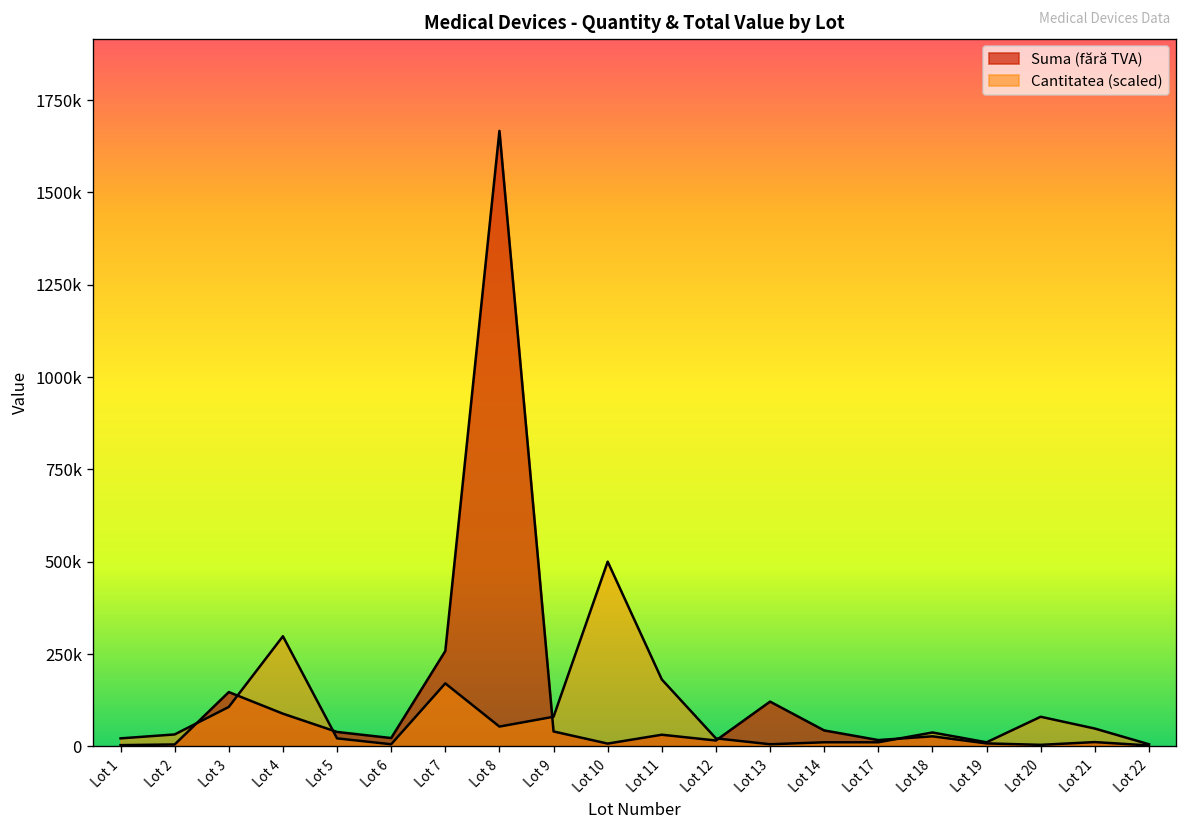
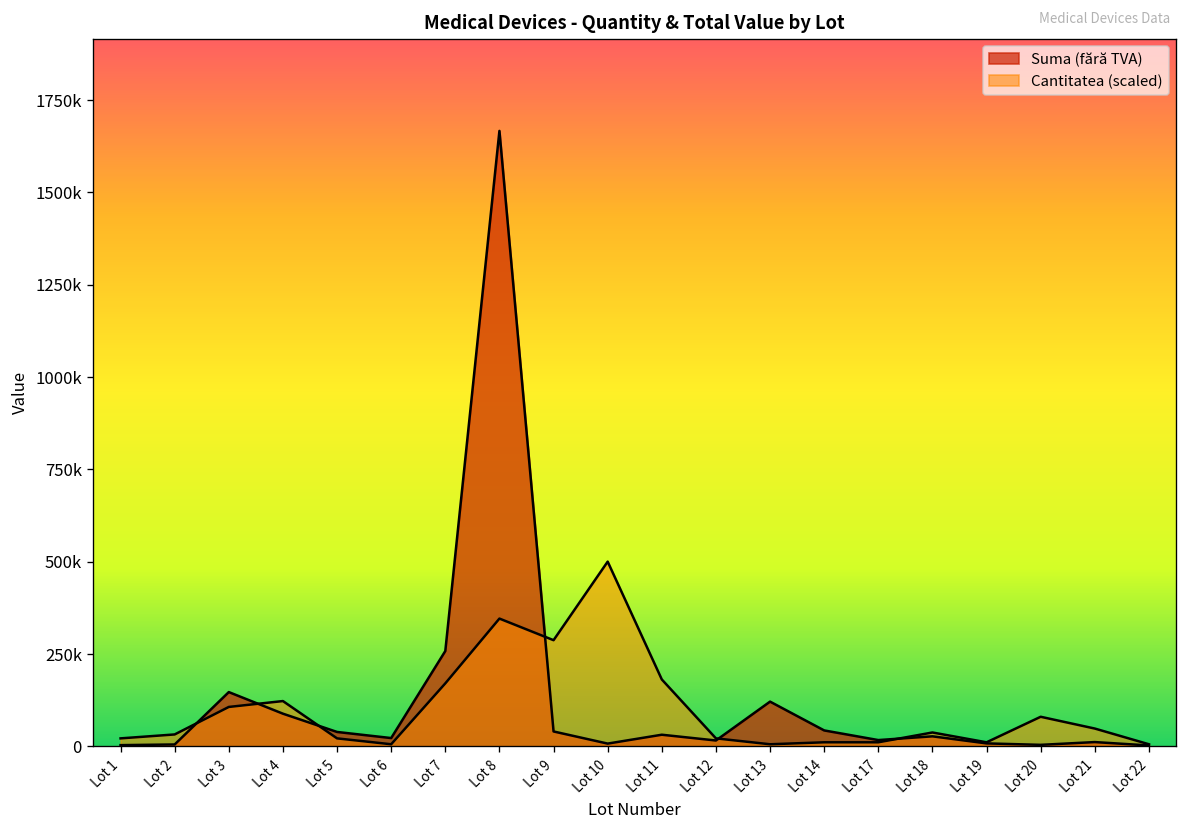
Cantitatea (scaled), Lot 4: 300000 -> 120000
Cantitatea (scaled), Lot 8: 50000 -> 350000
Cantitatea (scaled), Lot 9: 80000 -> 290000
